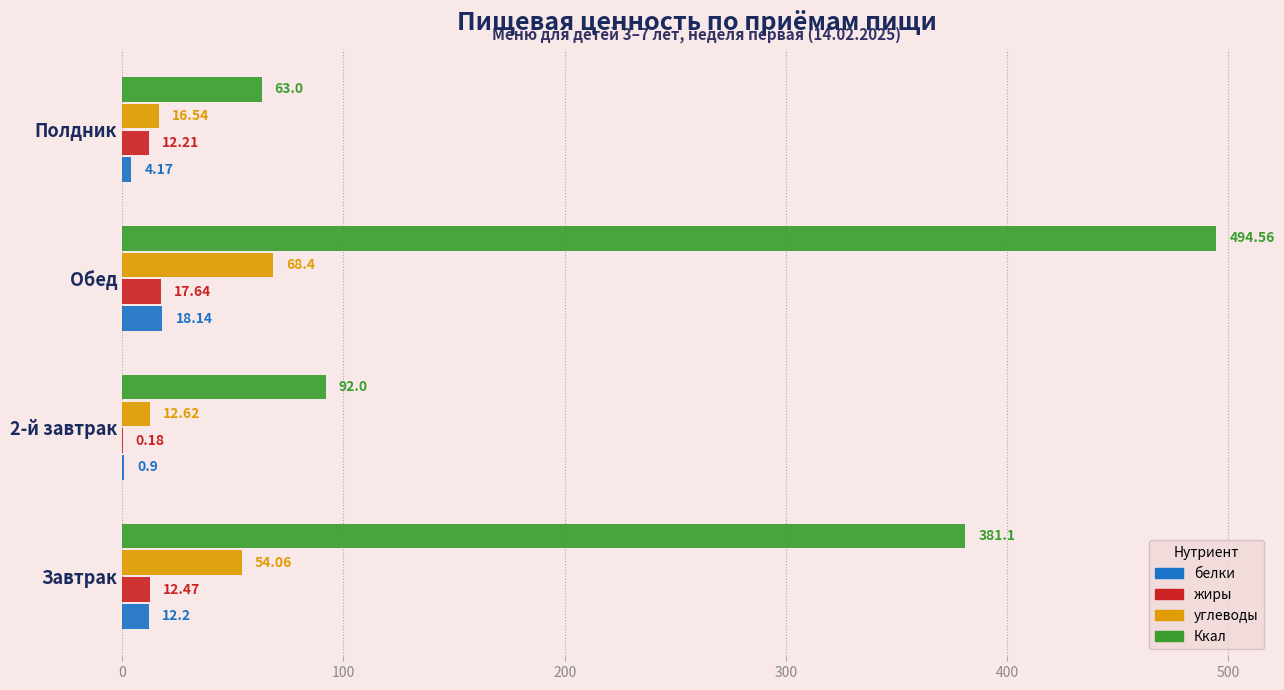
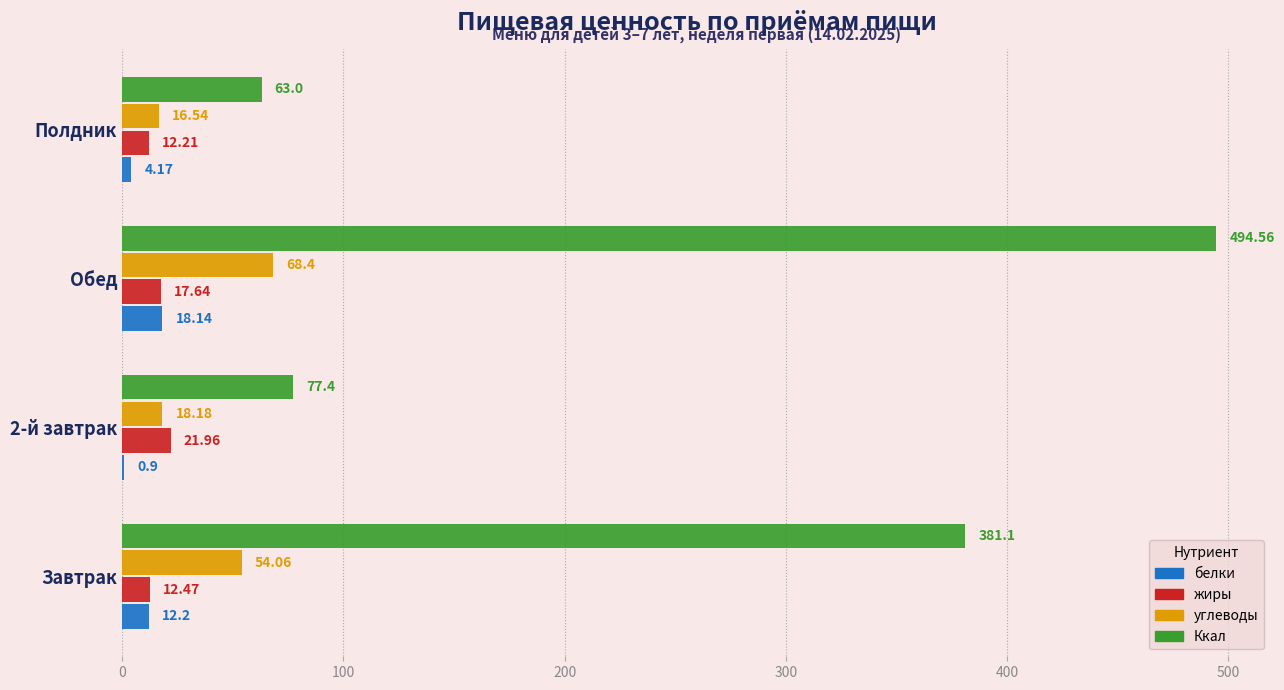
Ккал, 2-й завтрак: 92.0 -> 77.4
углеводы, 2-й завтрак: 12.62 -> 18.18
жиры, 2-й завтрак: 0.18 -> 21.96
